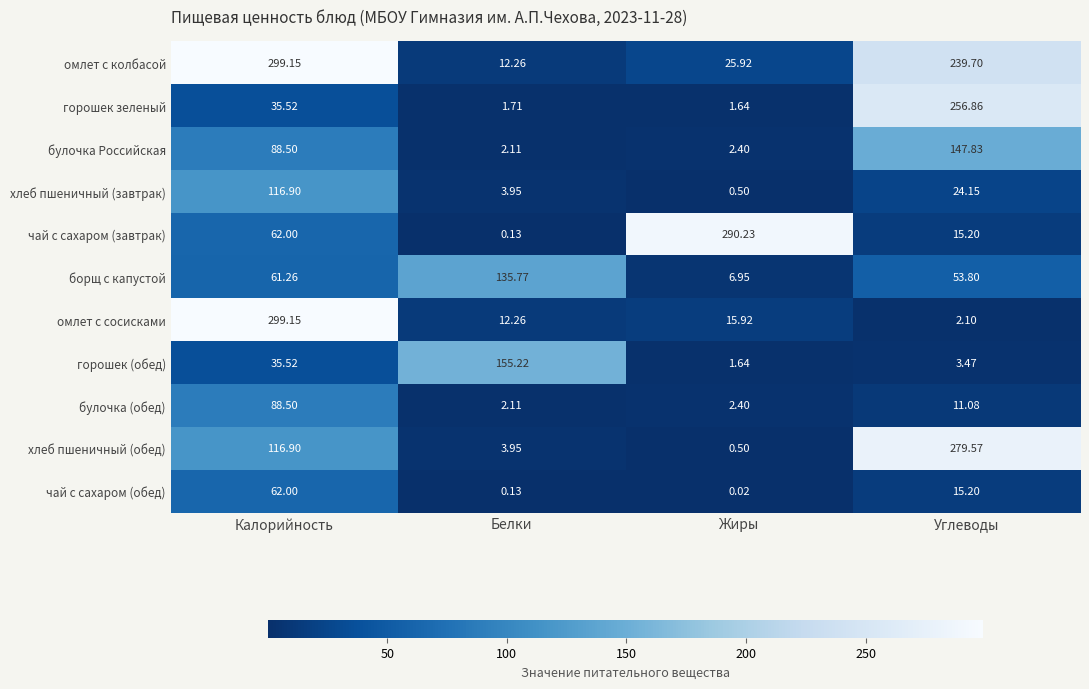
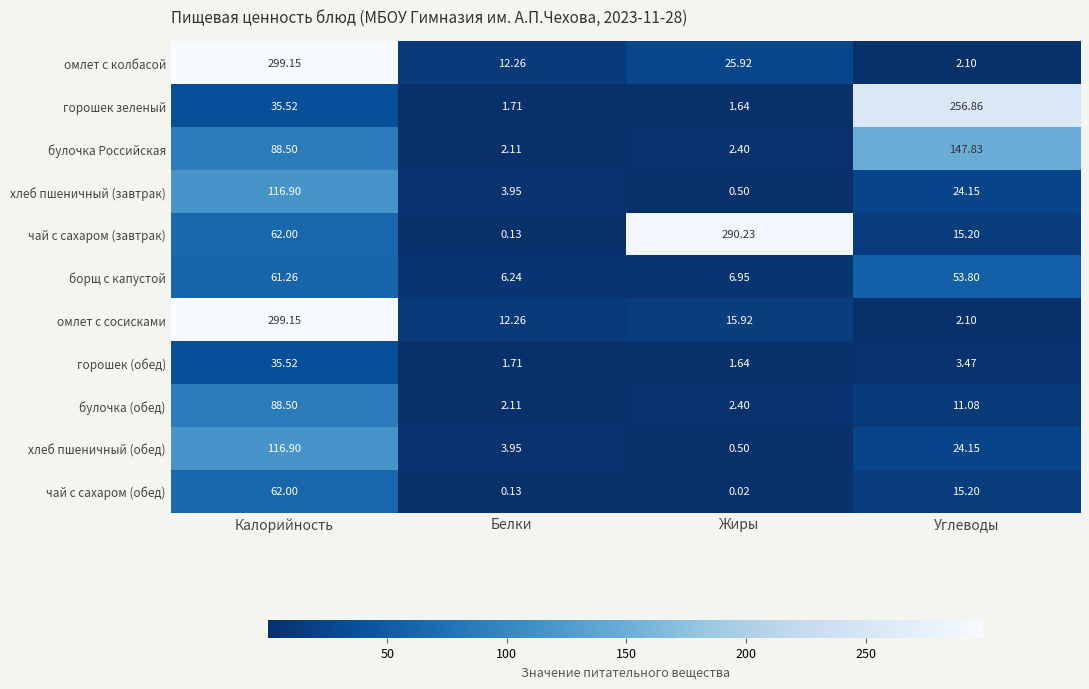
омлет с колбасой, Углеводы: 239.70 -> 2.10
борщ с капустой, Белки: 135.77 -> 6.24
горошек (обед), Белки: 155.22 -> 1.71
хлеб пшеничный (обед), Углеводы: 279.57 -> 24.15
